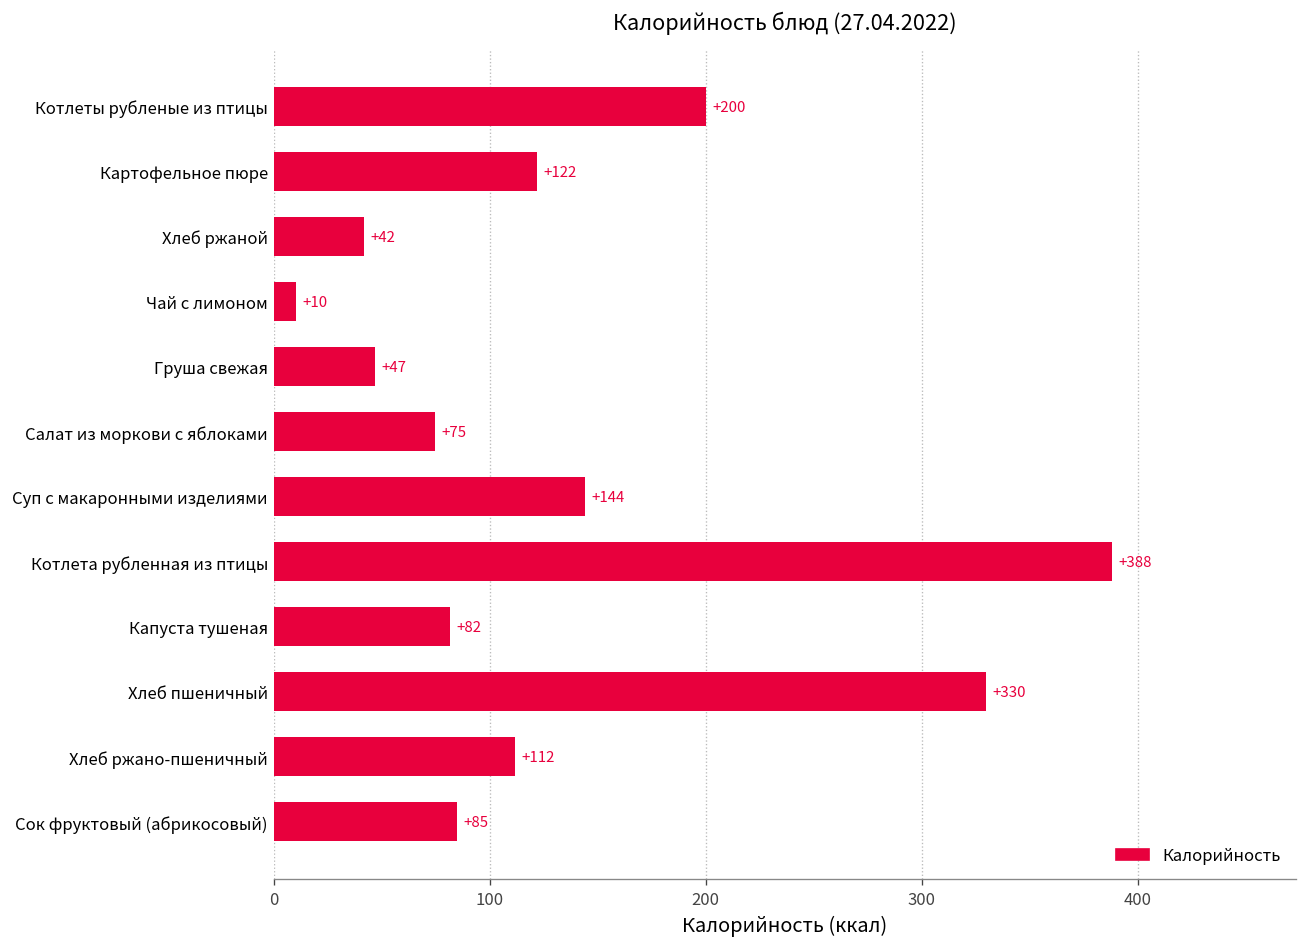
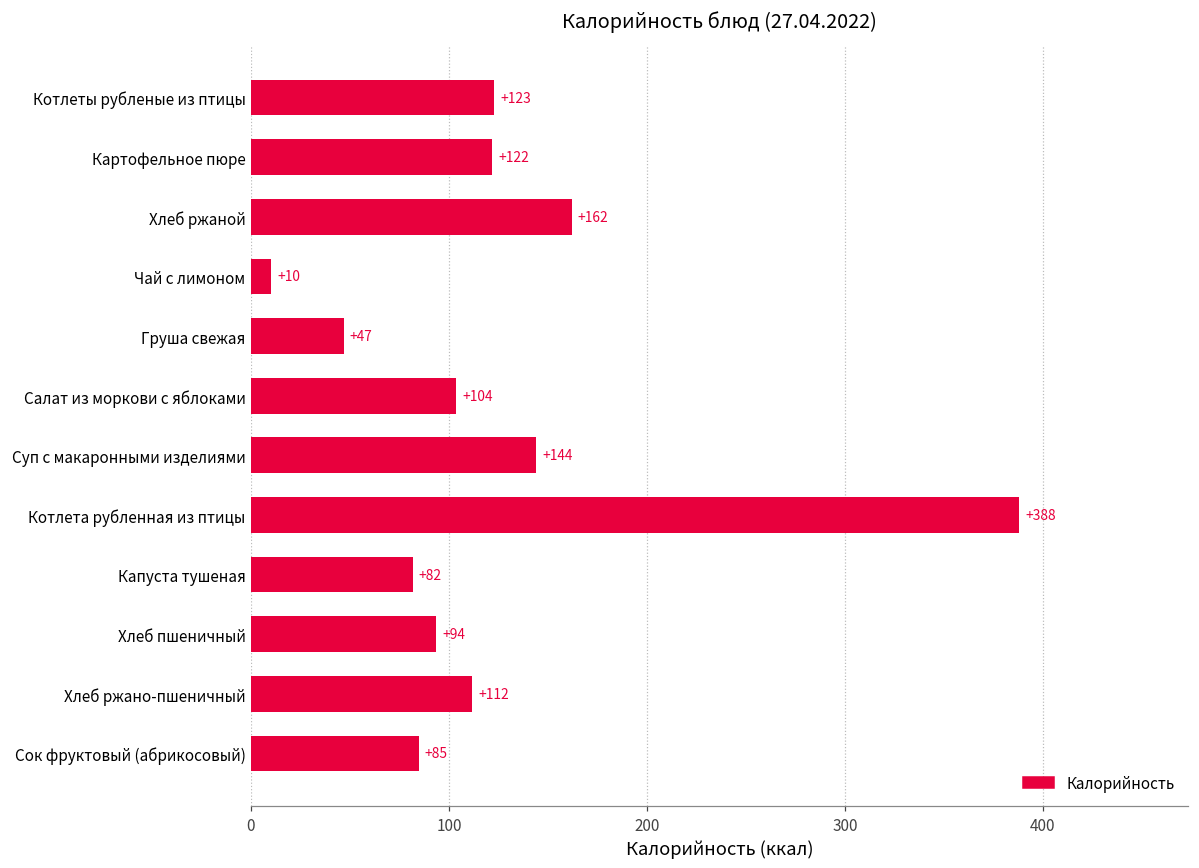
Котлеты рубленые из птицы: +200 -> +123
Хлеб ржаной: +42 -> +162
Салат из моркови с яблоками: +75 -> +104
Хлеб пшеничный: +330 -> +94
